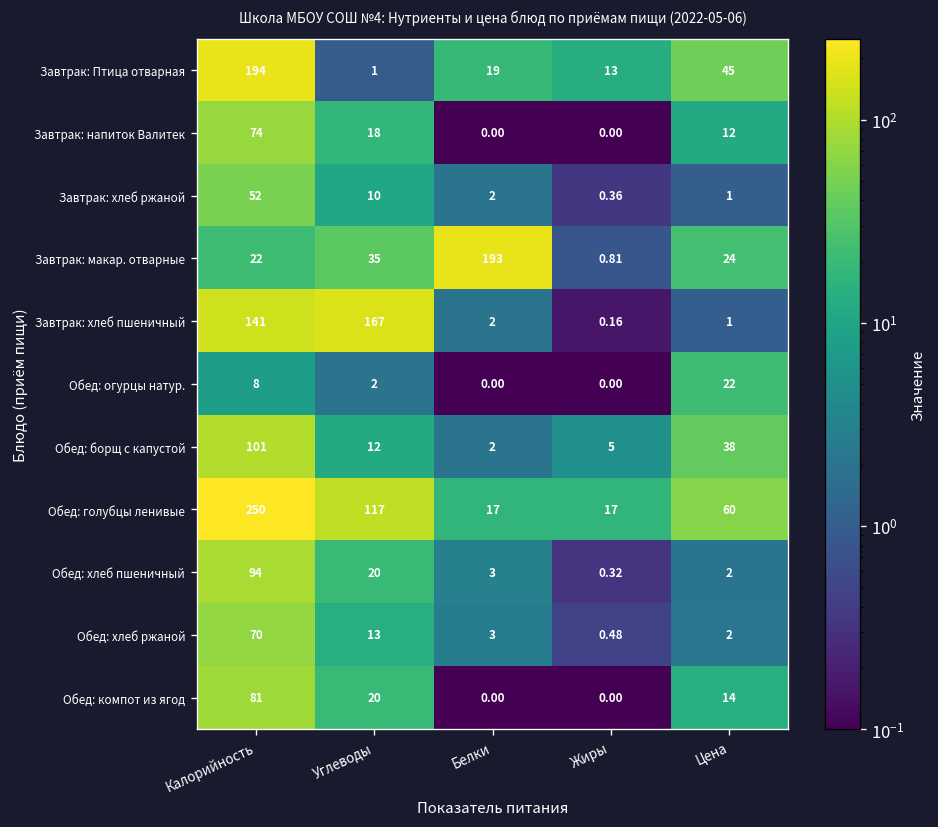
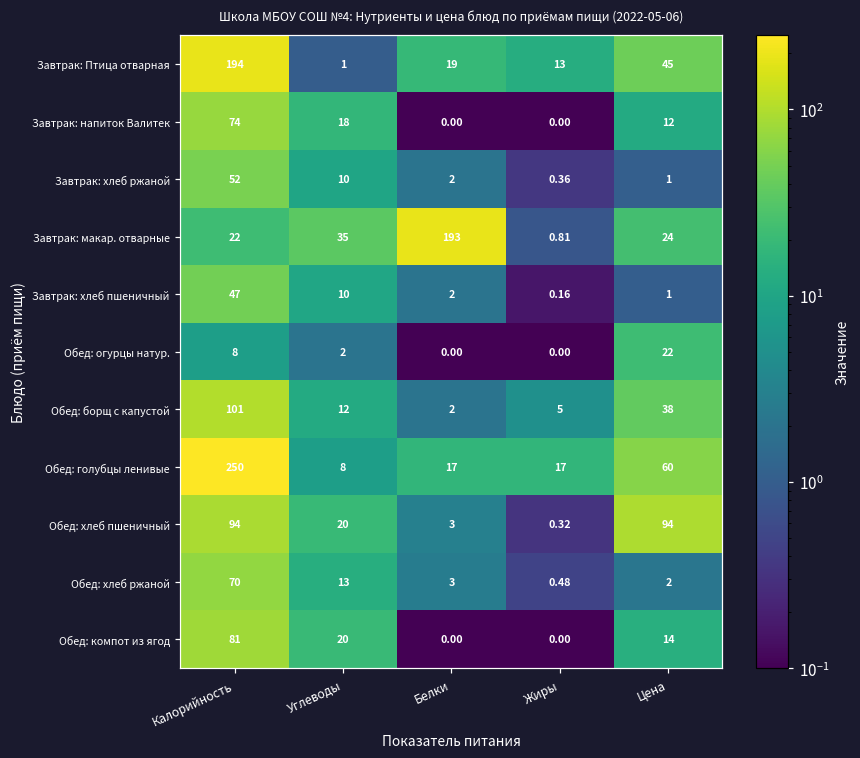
Завтрак: хлеб пшеничный, Калорийность: 141 -> 47
Завтрак: хлеб пшеничный, Углеводы: 167 -> 10
Обед: голубцы ленивые, Углеводы: 117 -> 8
Обед: хлеб пшеничный, Цена: 2 -> 94
